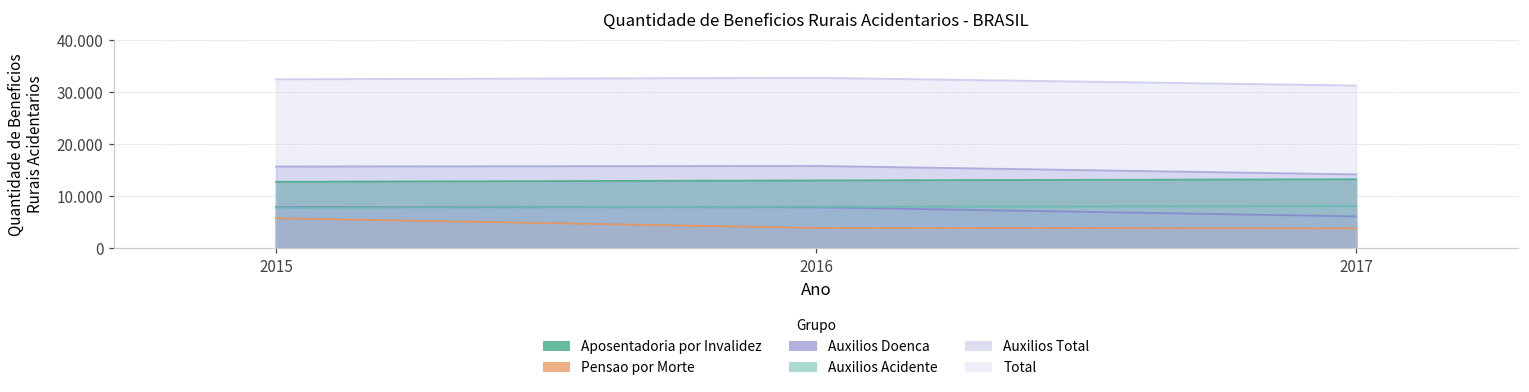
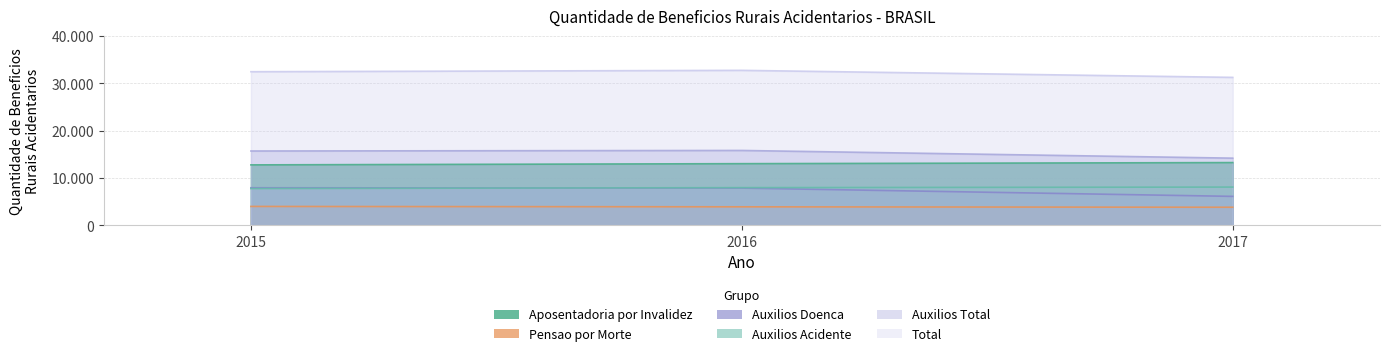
Pensao por Morte, 2015: 6 -> 4
